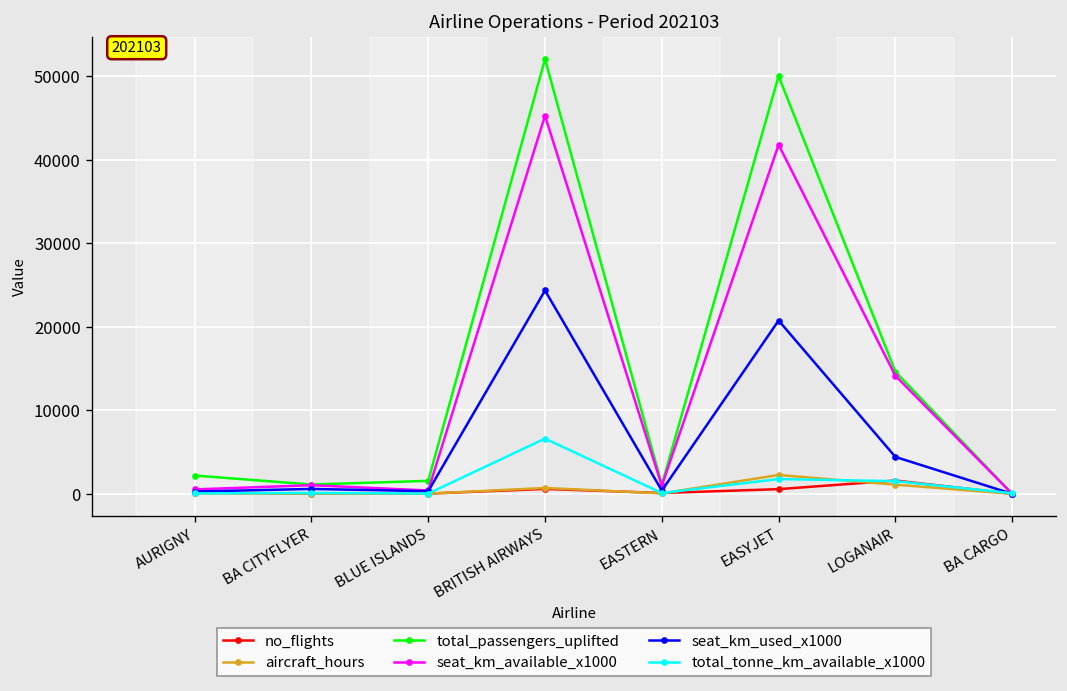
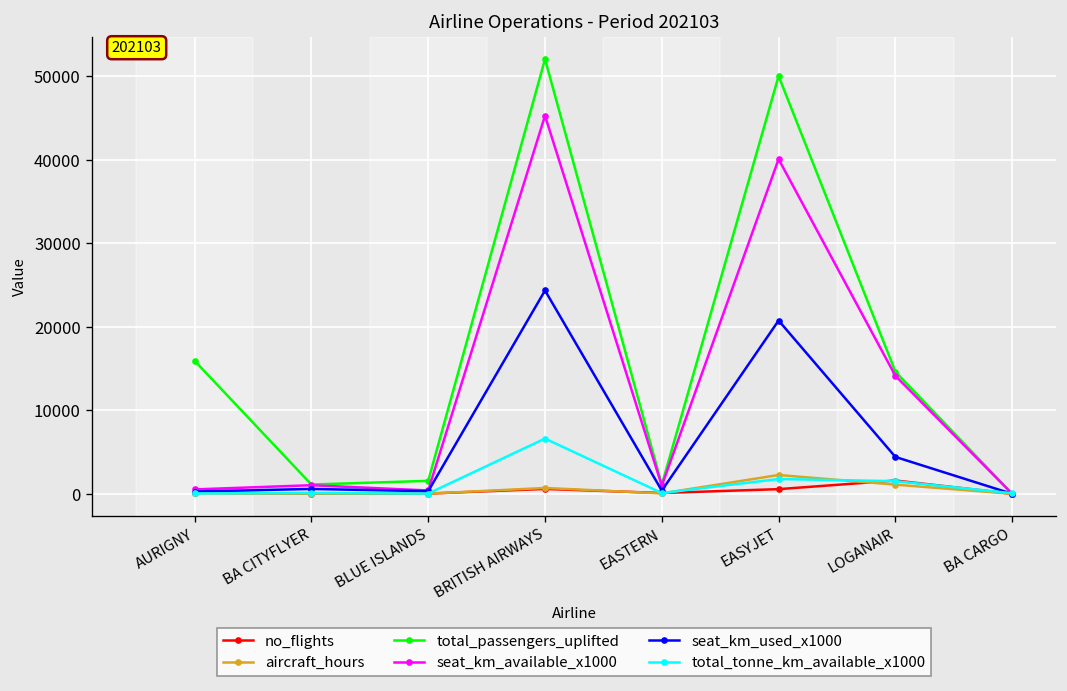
total_passengers_uplifted, AURIGNY: 2000 -> 16000
seat_km_available_x1000, EASYJET: 42000 -> 40000
